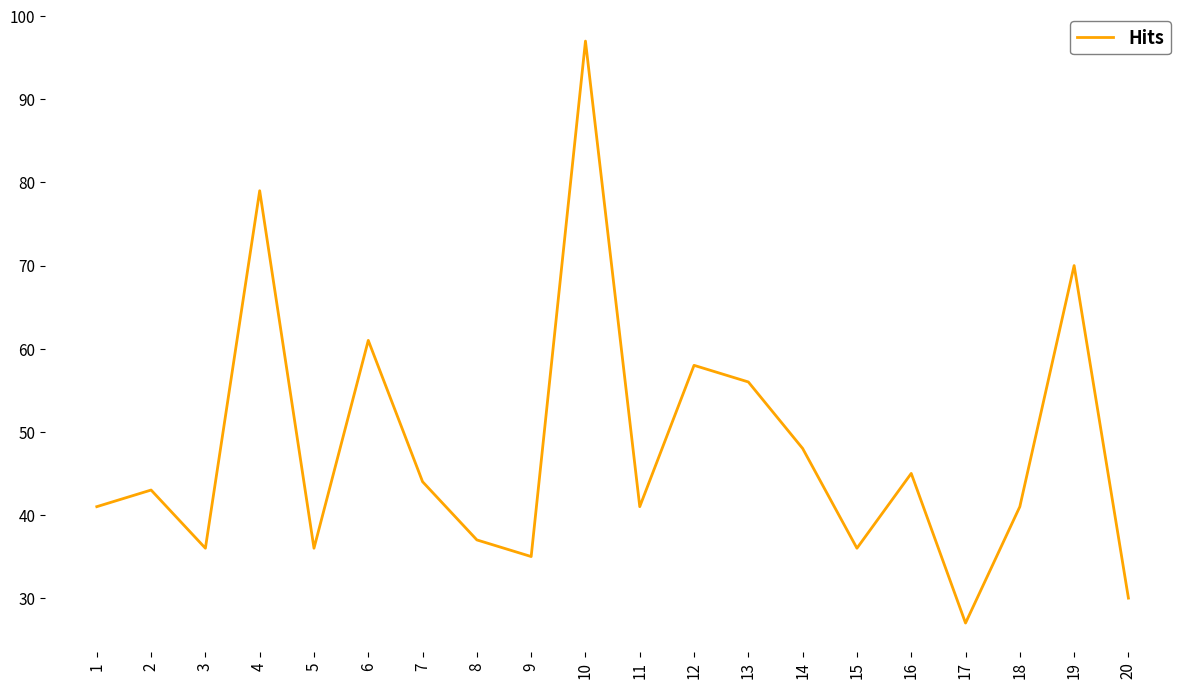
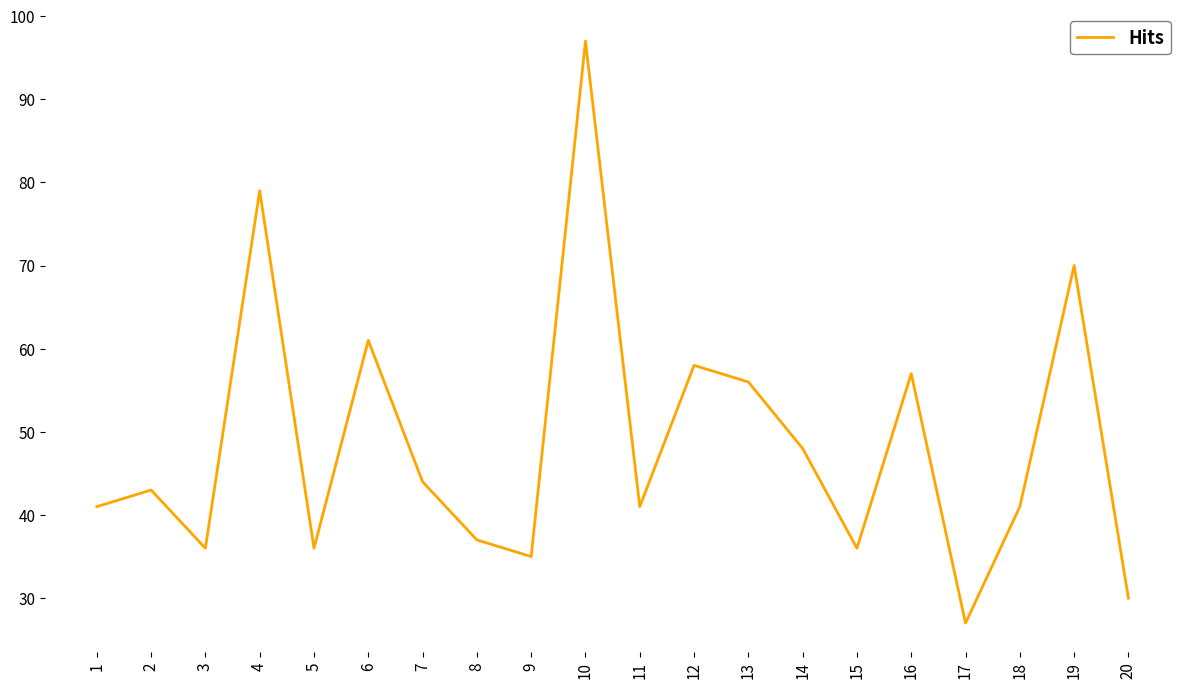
16: 45 -> 57
